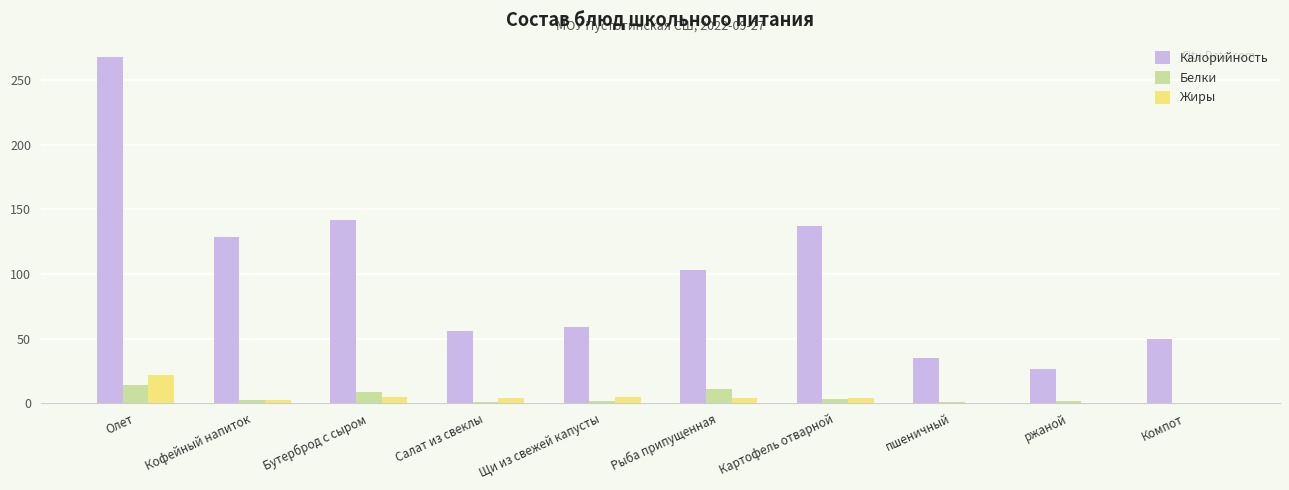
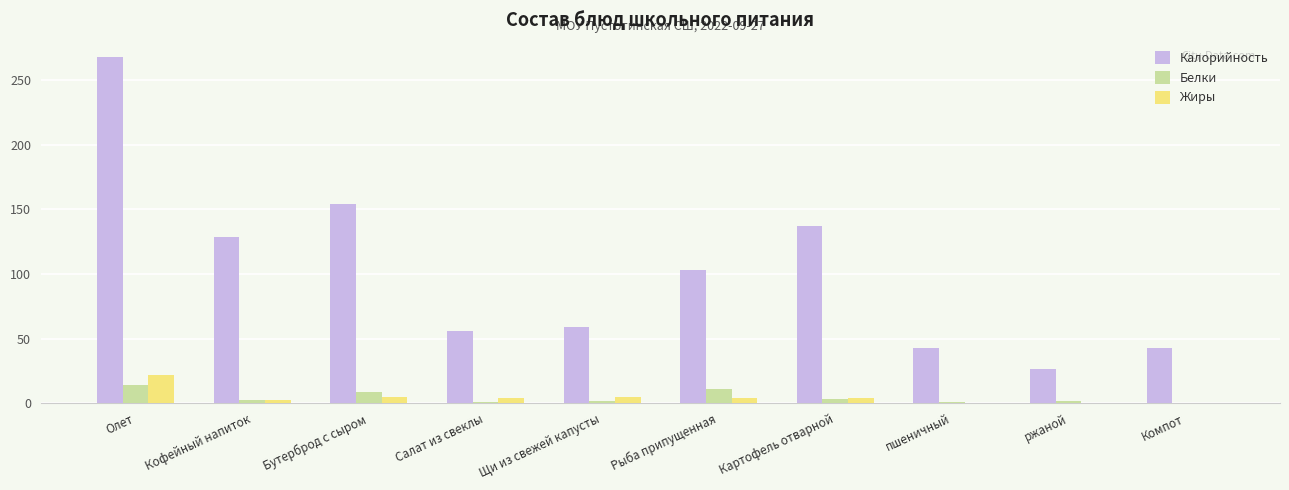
Калорийность, Бутерброд с сыром: 142 -> 154
Калорийность, пшеничный: 35 -> 43
Калорийность, Компот: 50 -> 43
